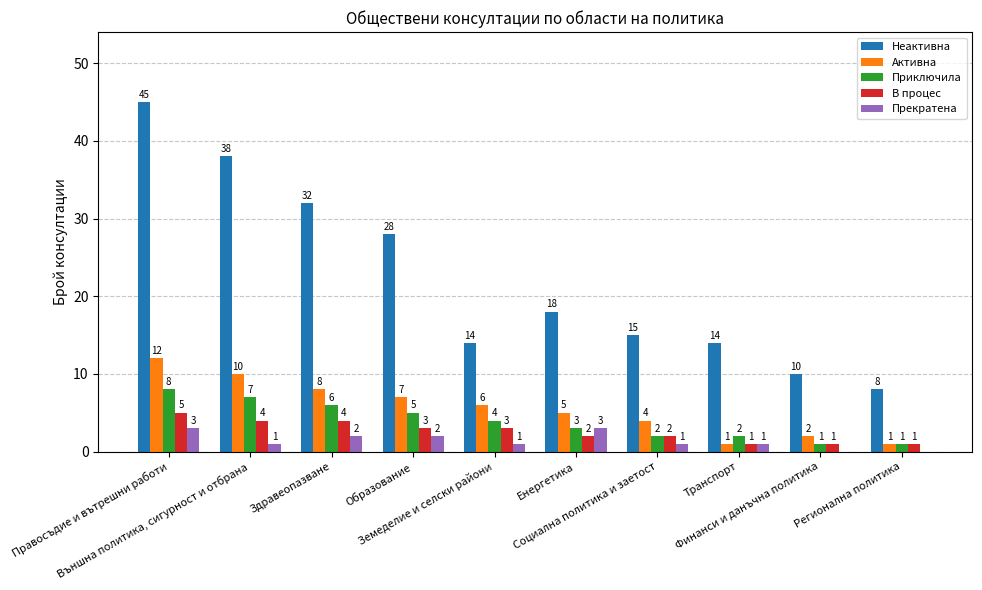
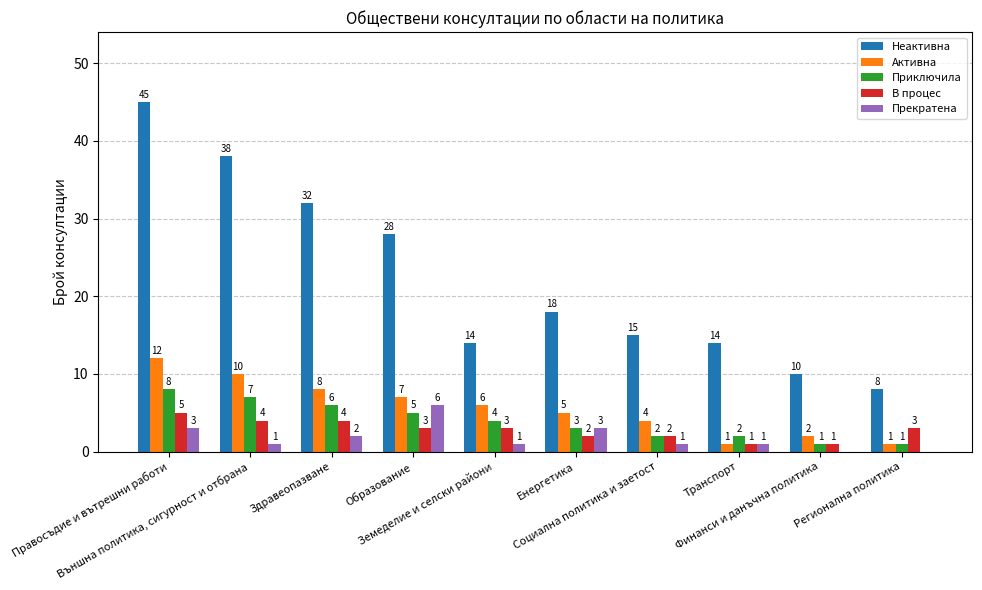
Прекратена, Образование: 2 -> 6
В процес, Регионална политика: 1 -> 3
